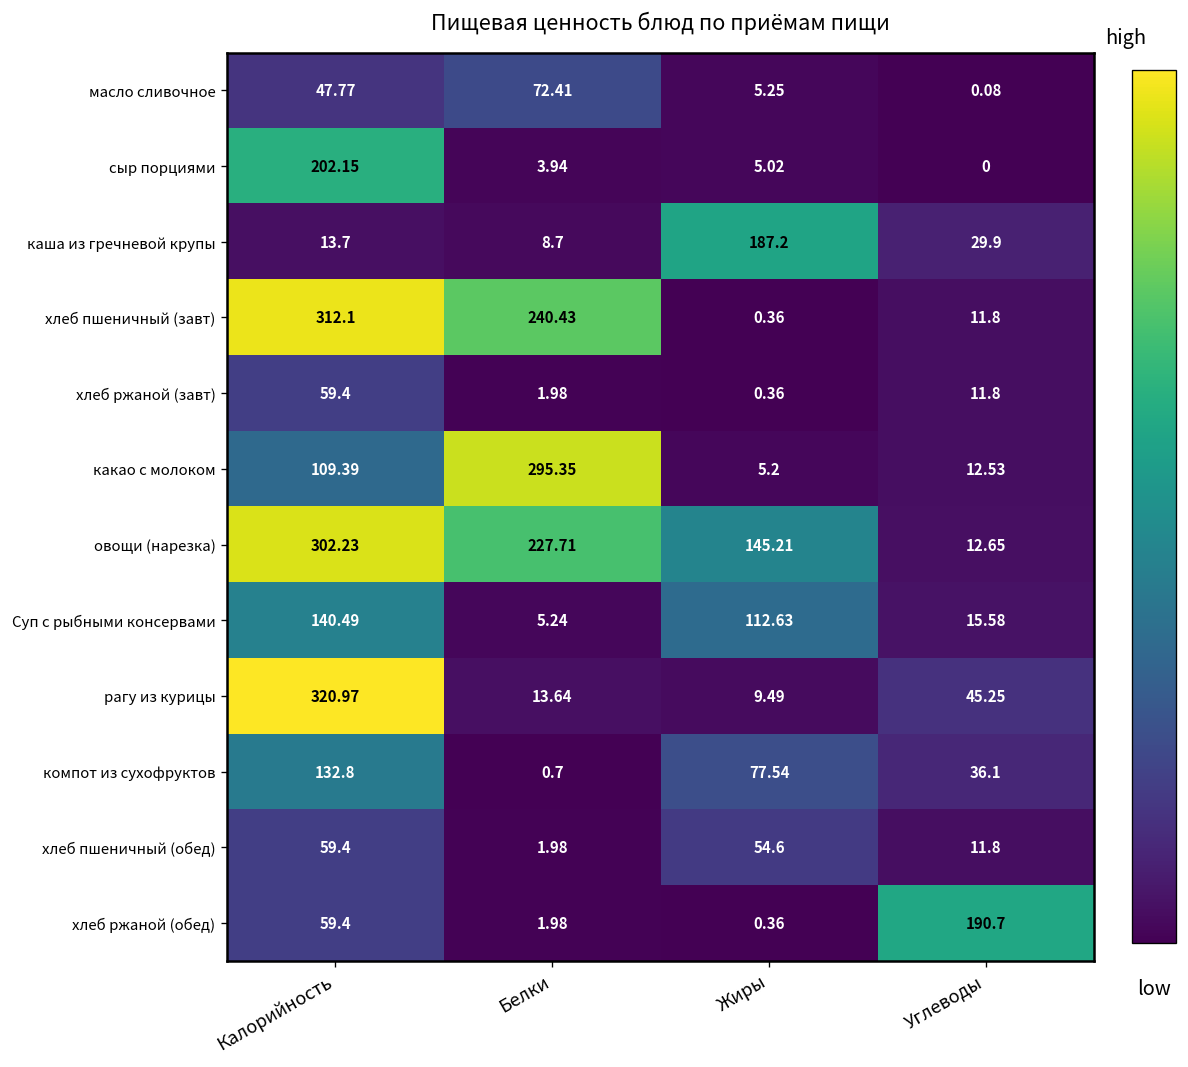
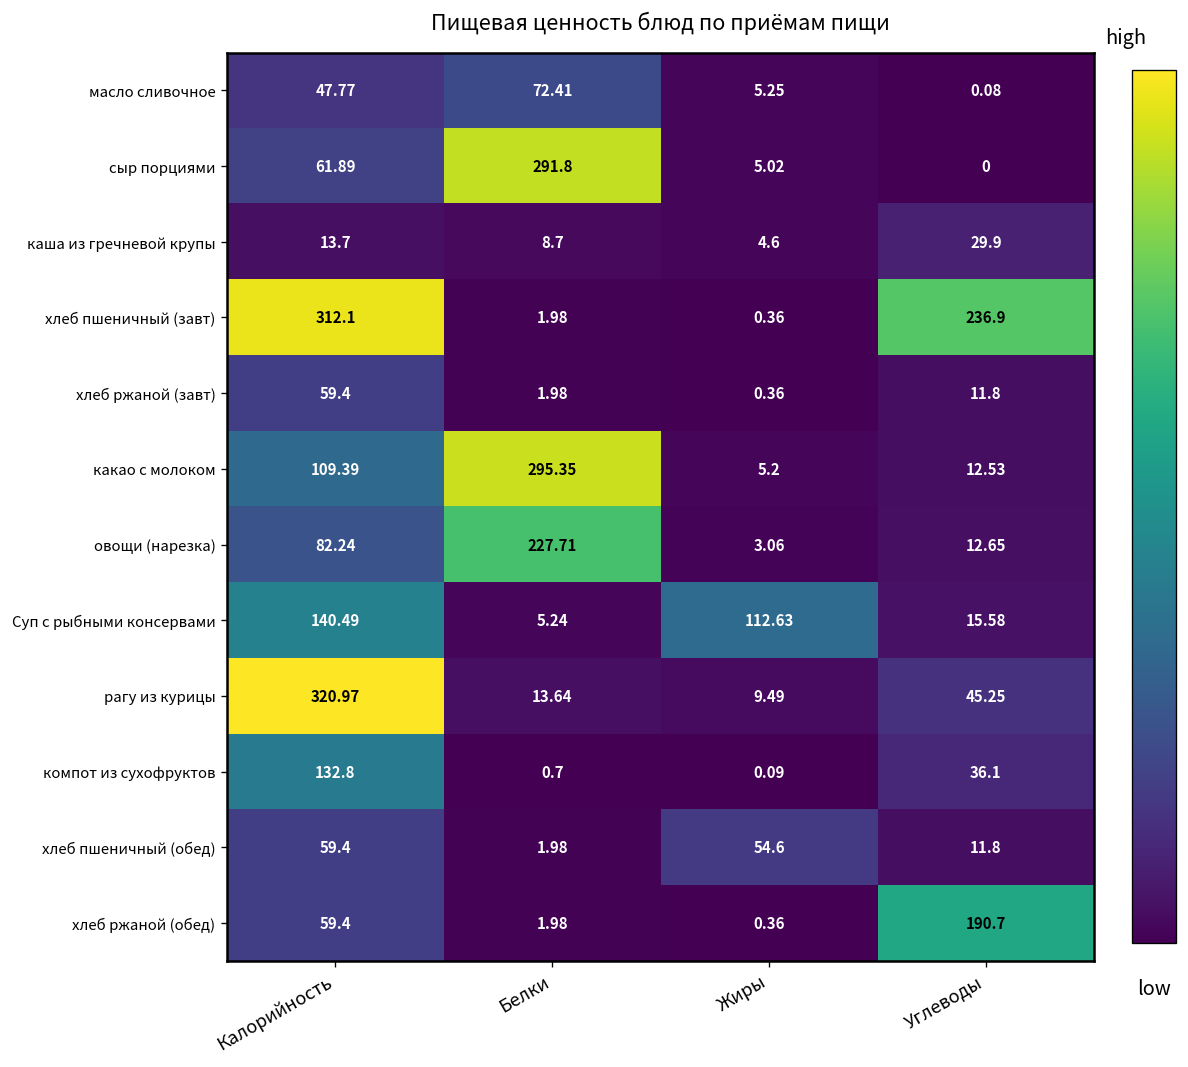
сыр порциями, Калорийность: 202.15 -> 61.89
сыр порциями, Белки: 3.94 -> 291.8
каша из гречневой крупы, Жиры: 187.2 -> 4.6
хлеб пшеничный (завт), Белки: 240.43 -> 1.98
хлеб пшеничный (завт), Углеводы: 11.8 -> 236.9
овощи (нарезка), Калорийность: 302.23 -> 82.24
овощи (нарезка), Жиры: 145.21 -> 3.06
компот из сухофруктов, Жиры: 77.54 -> 0.09
